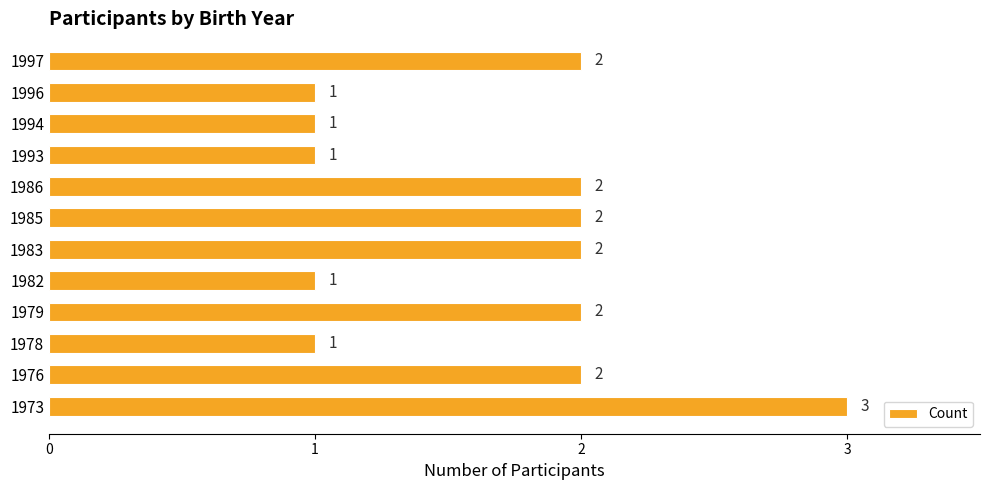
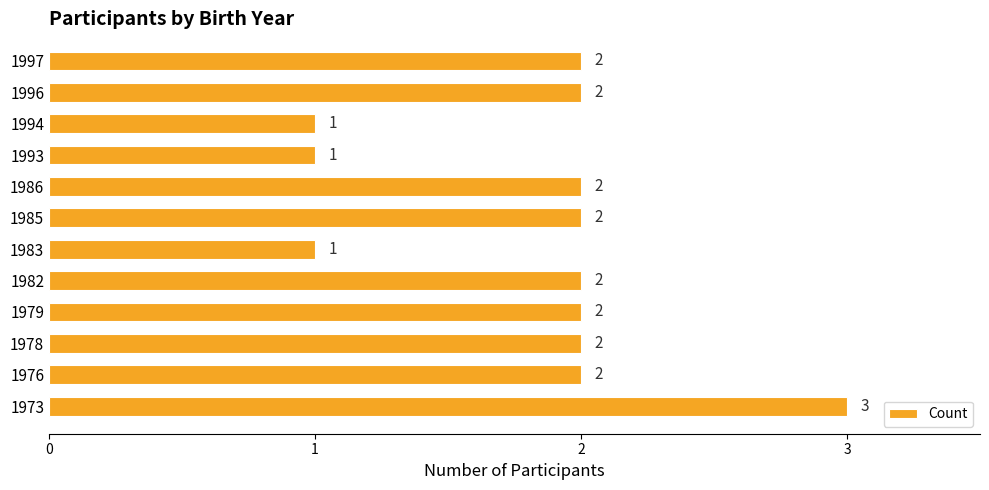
1996: 1 -> 2
1983: 2 -> 1
1982: 1 -> 2
1978: 1 -> 2
